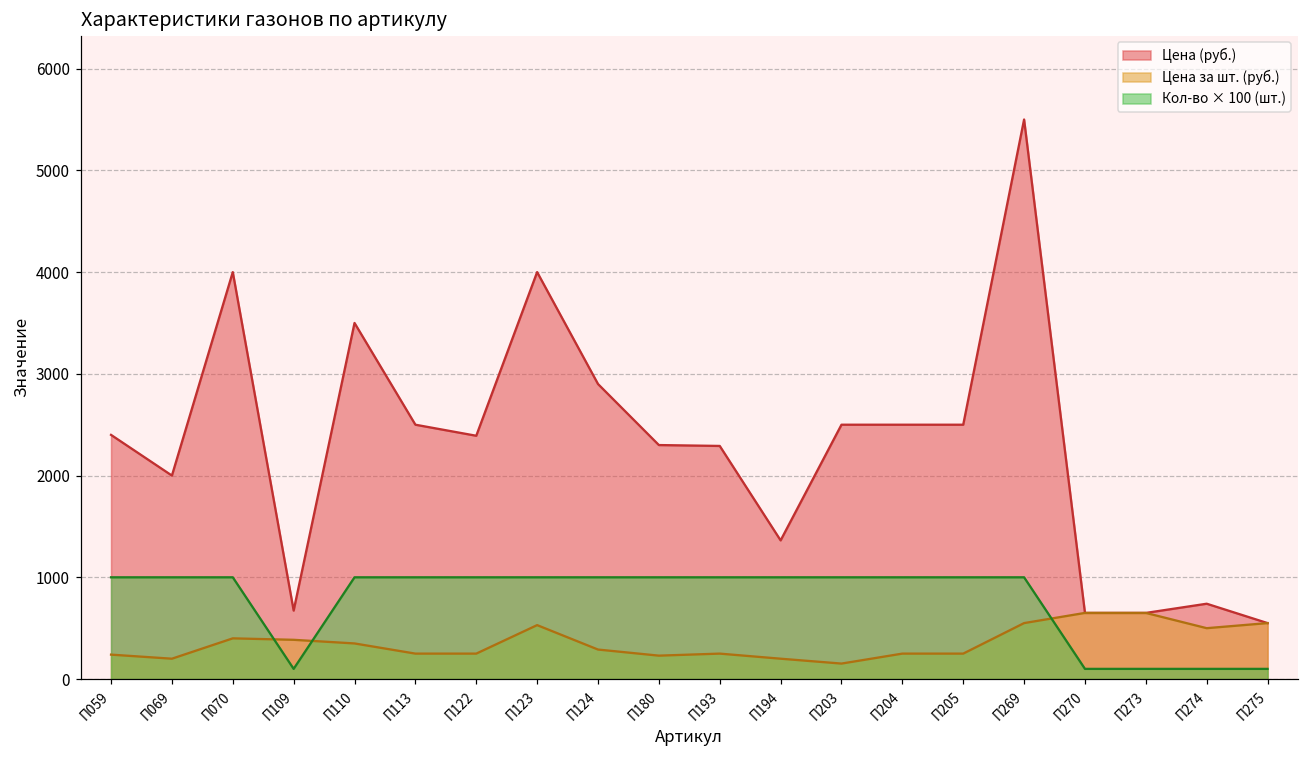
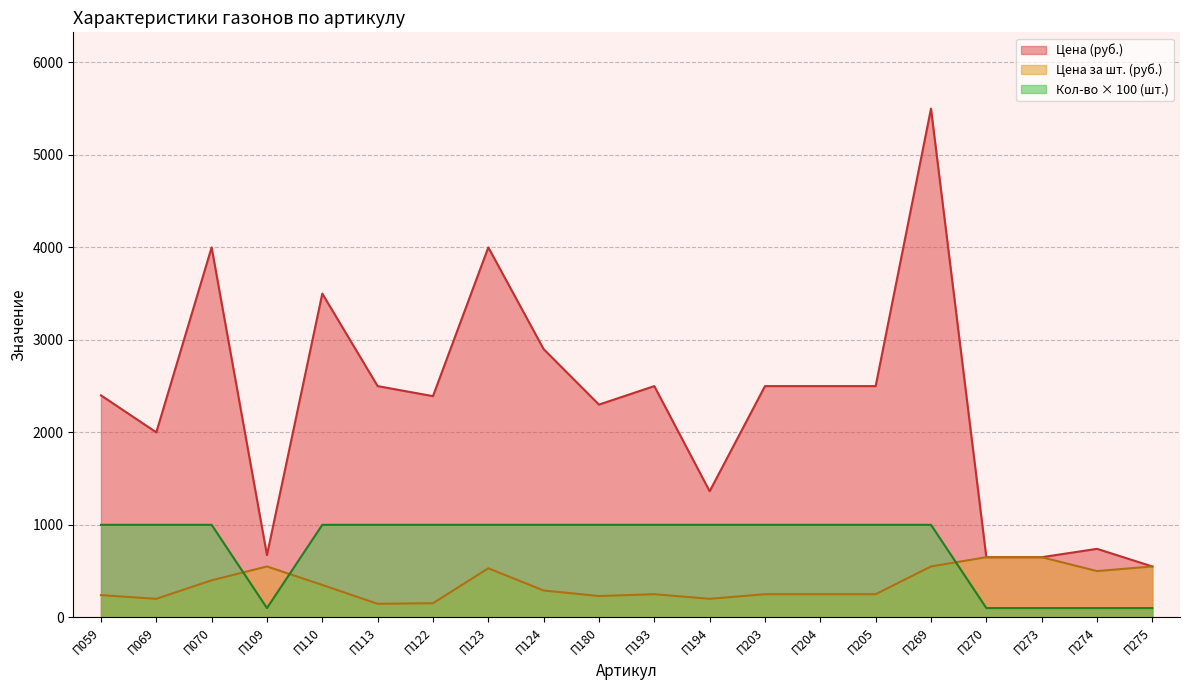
Цена за шт. (руб.), П109: 400 -> 600
Цена за шт. (руб.), П113: 300 -> 100
Цена за шт. (руб.), П122: 300 -> 200
Цена (руб.), П193: 2300 -> 2500
Цена за шт. (руб.), П203: 200 -> 300
